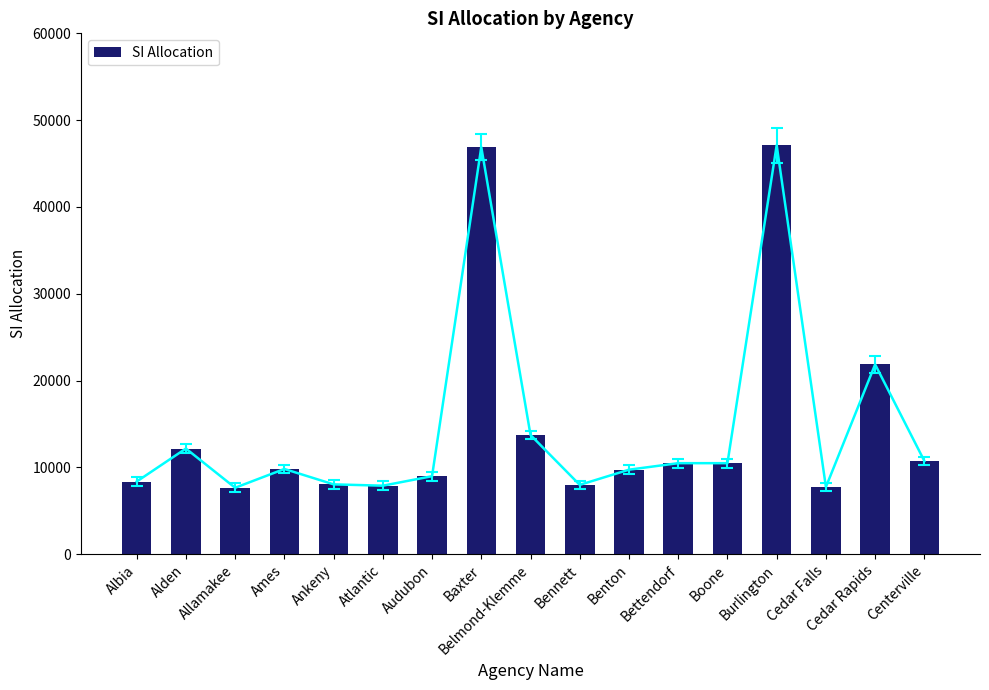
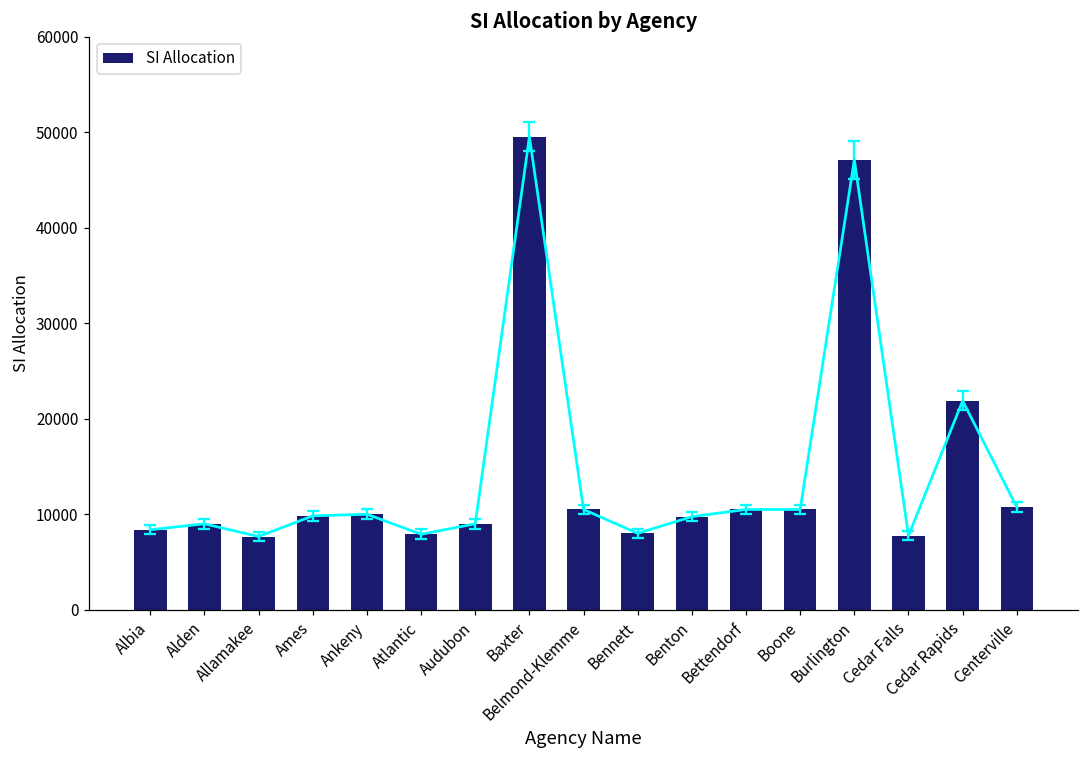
SI Allocation, Alden: 12000 -> 9000
SI Allocation, Ankeny: 8000 -> 10000
SI Allocation, Baxter: 47000 -> 50000
SI Allocation, Belmond-Klemme: 14000 -> 10000
